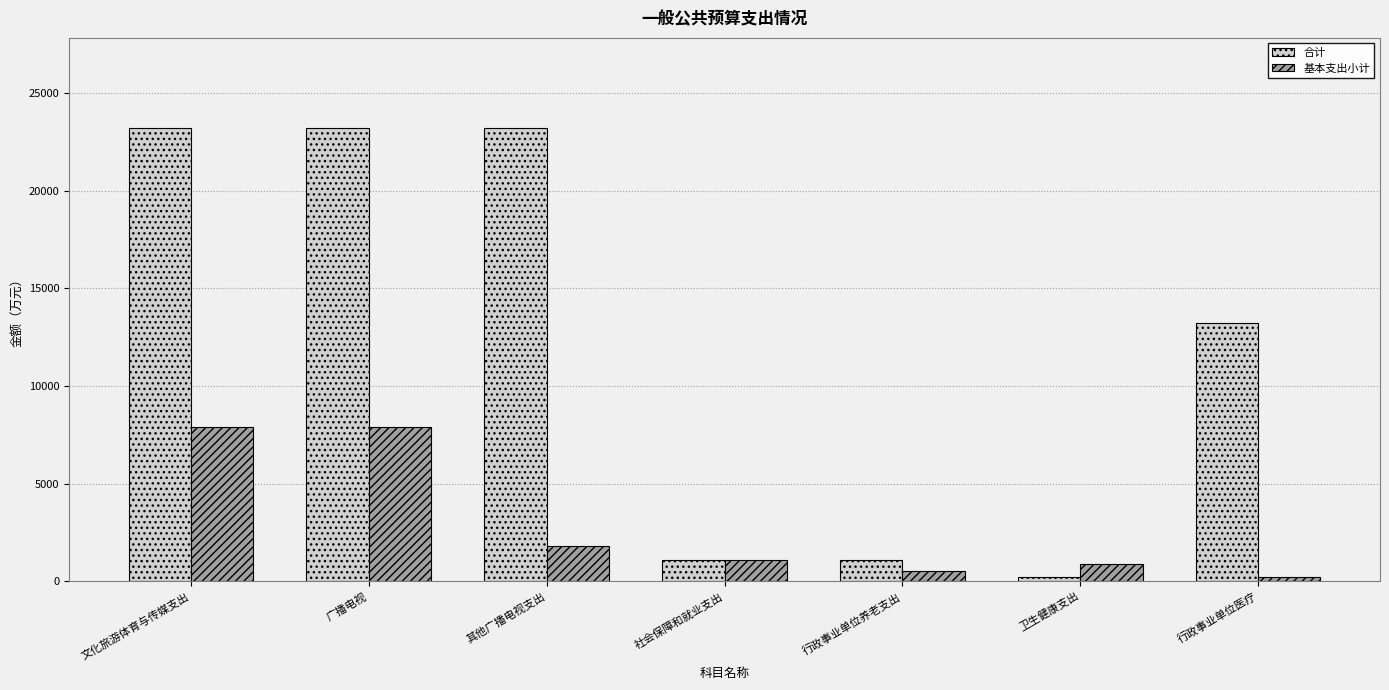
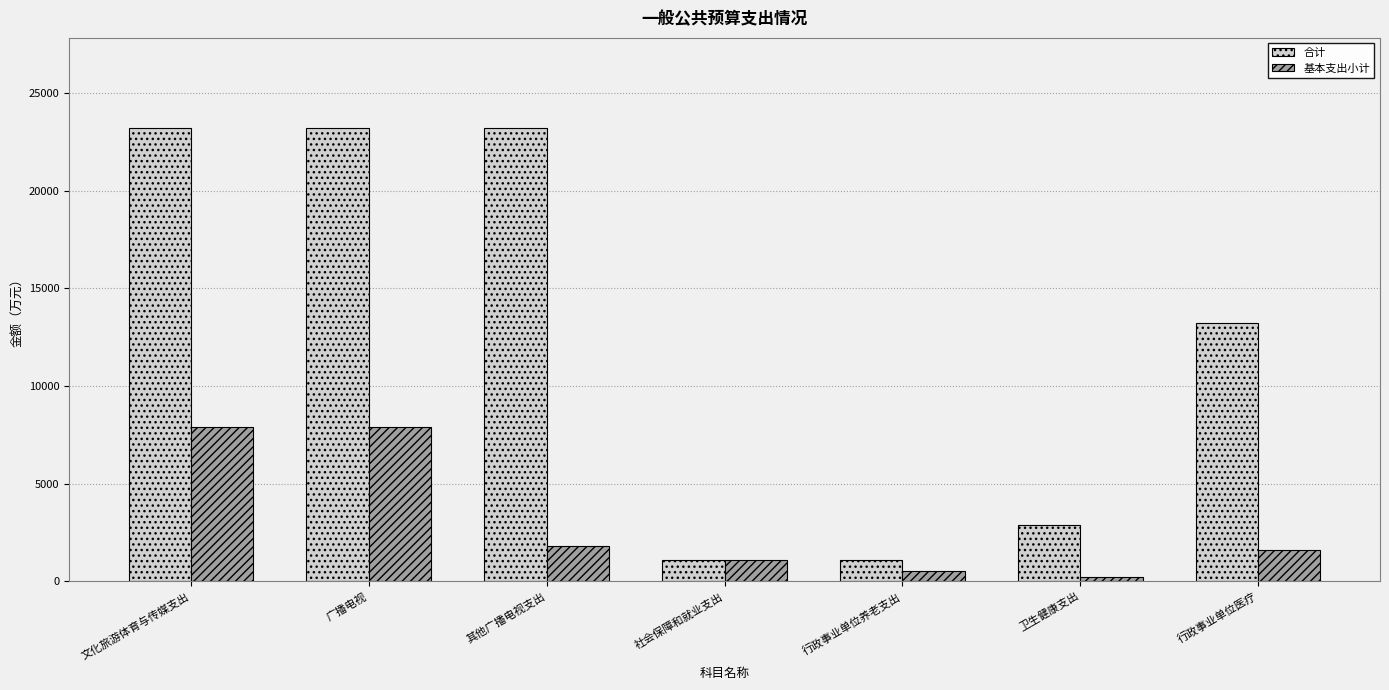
合计, 卫生健康支出: 200 -> 2900
基本支出小计, 卫生健康支出: 900 -> 200
基本支出小计, 行政事业单位医疗: 200 -> 1600
